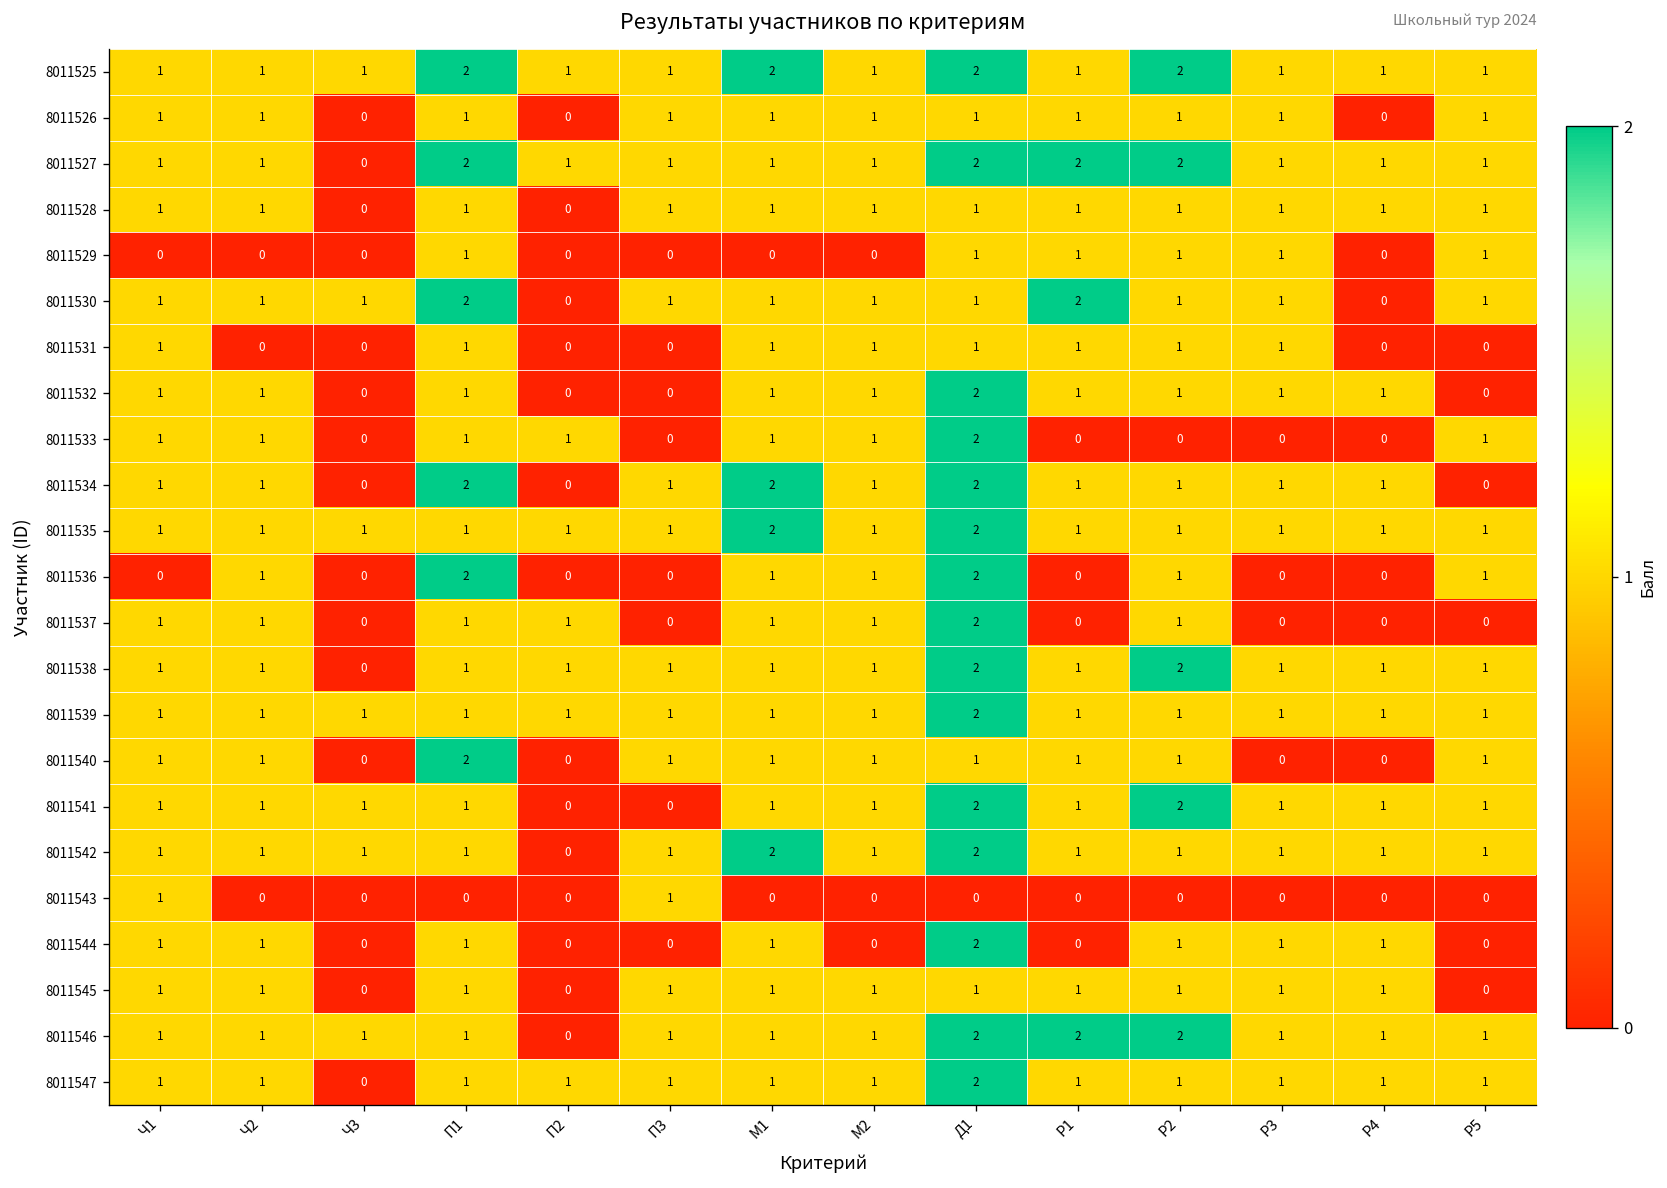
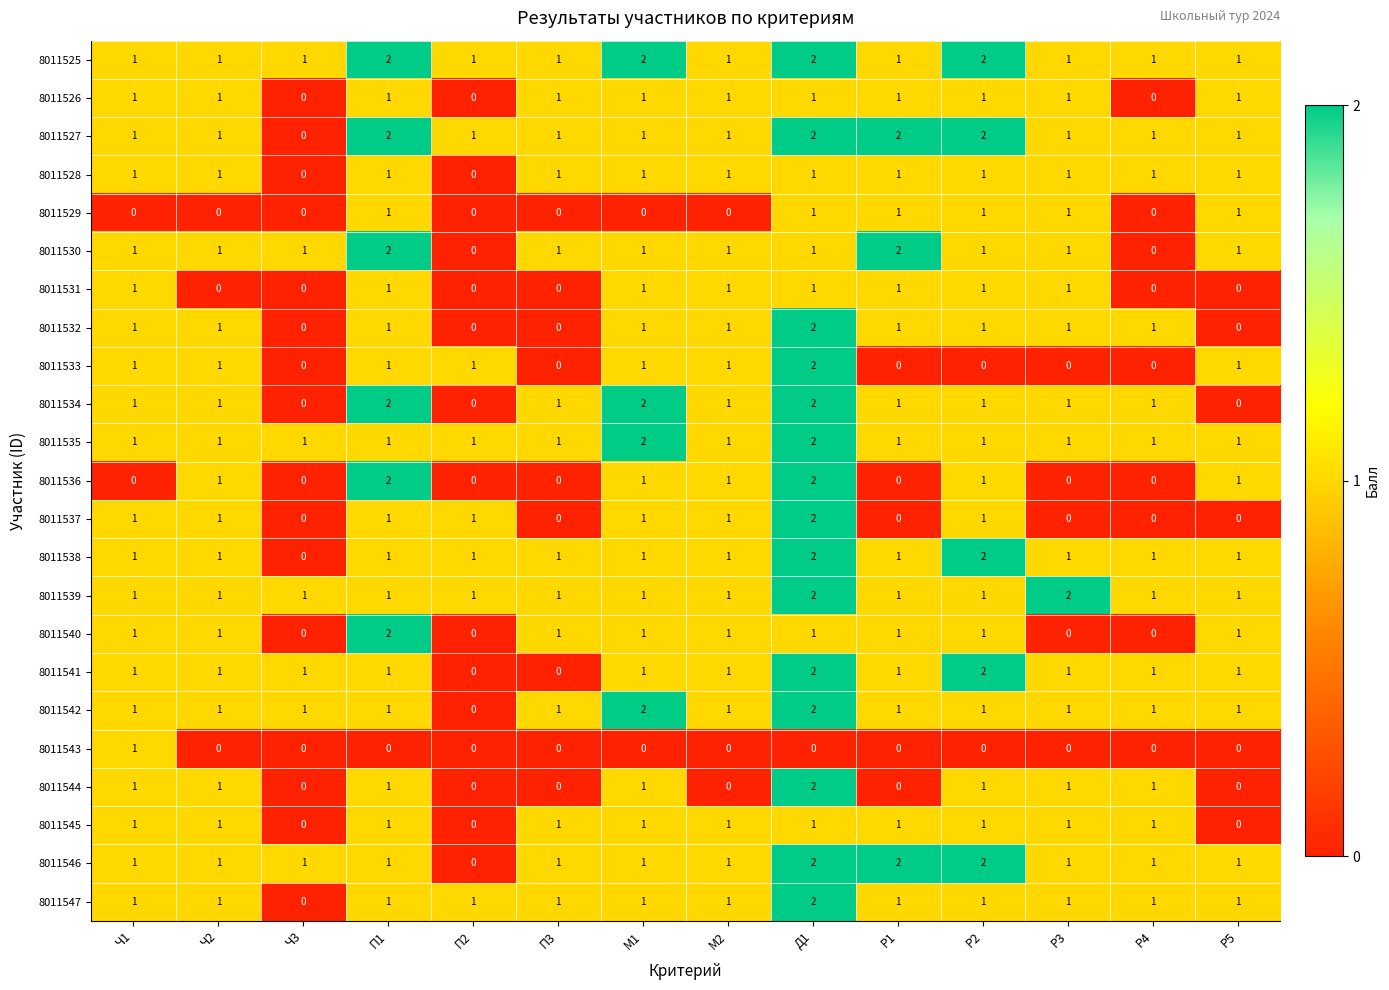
8011539, Р3: 1 -> 2
8011543, П3: 1 -> 0
